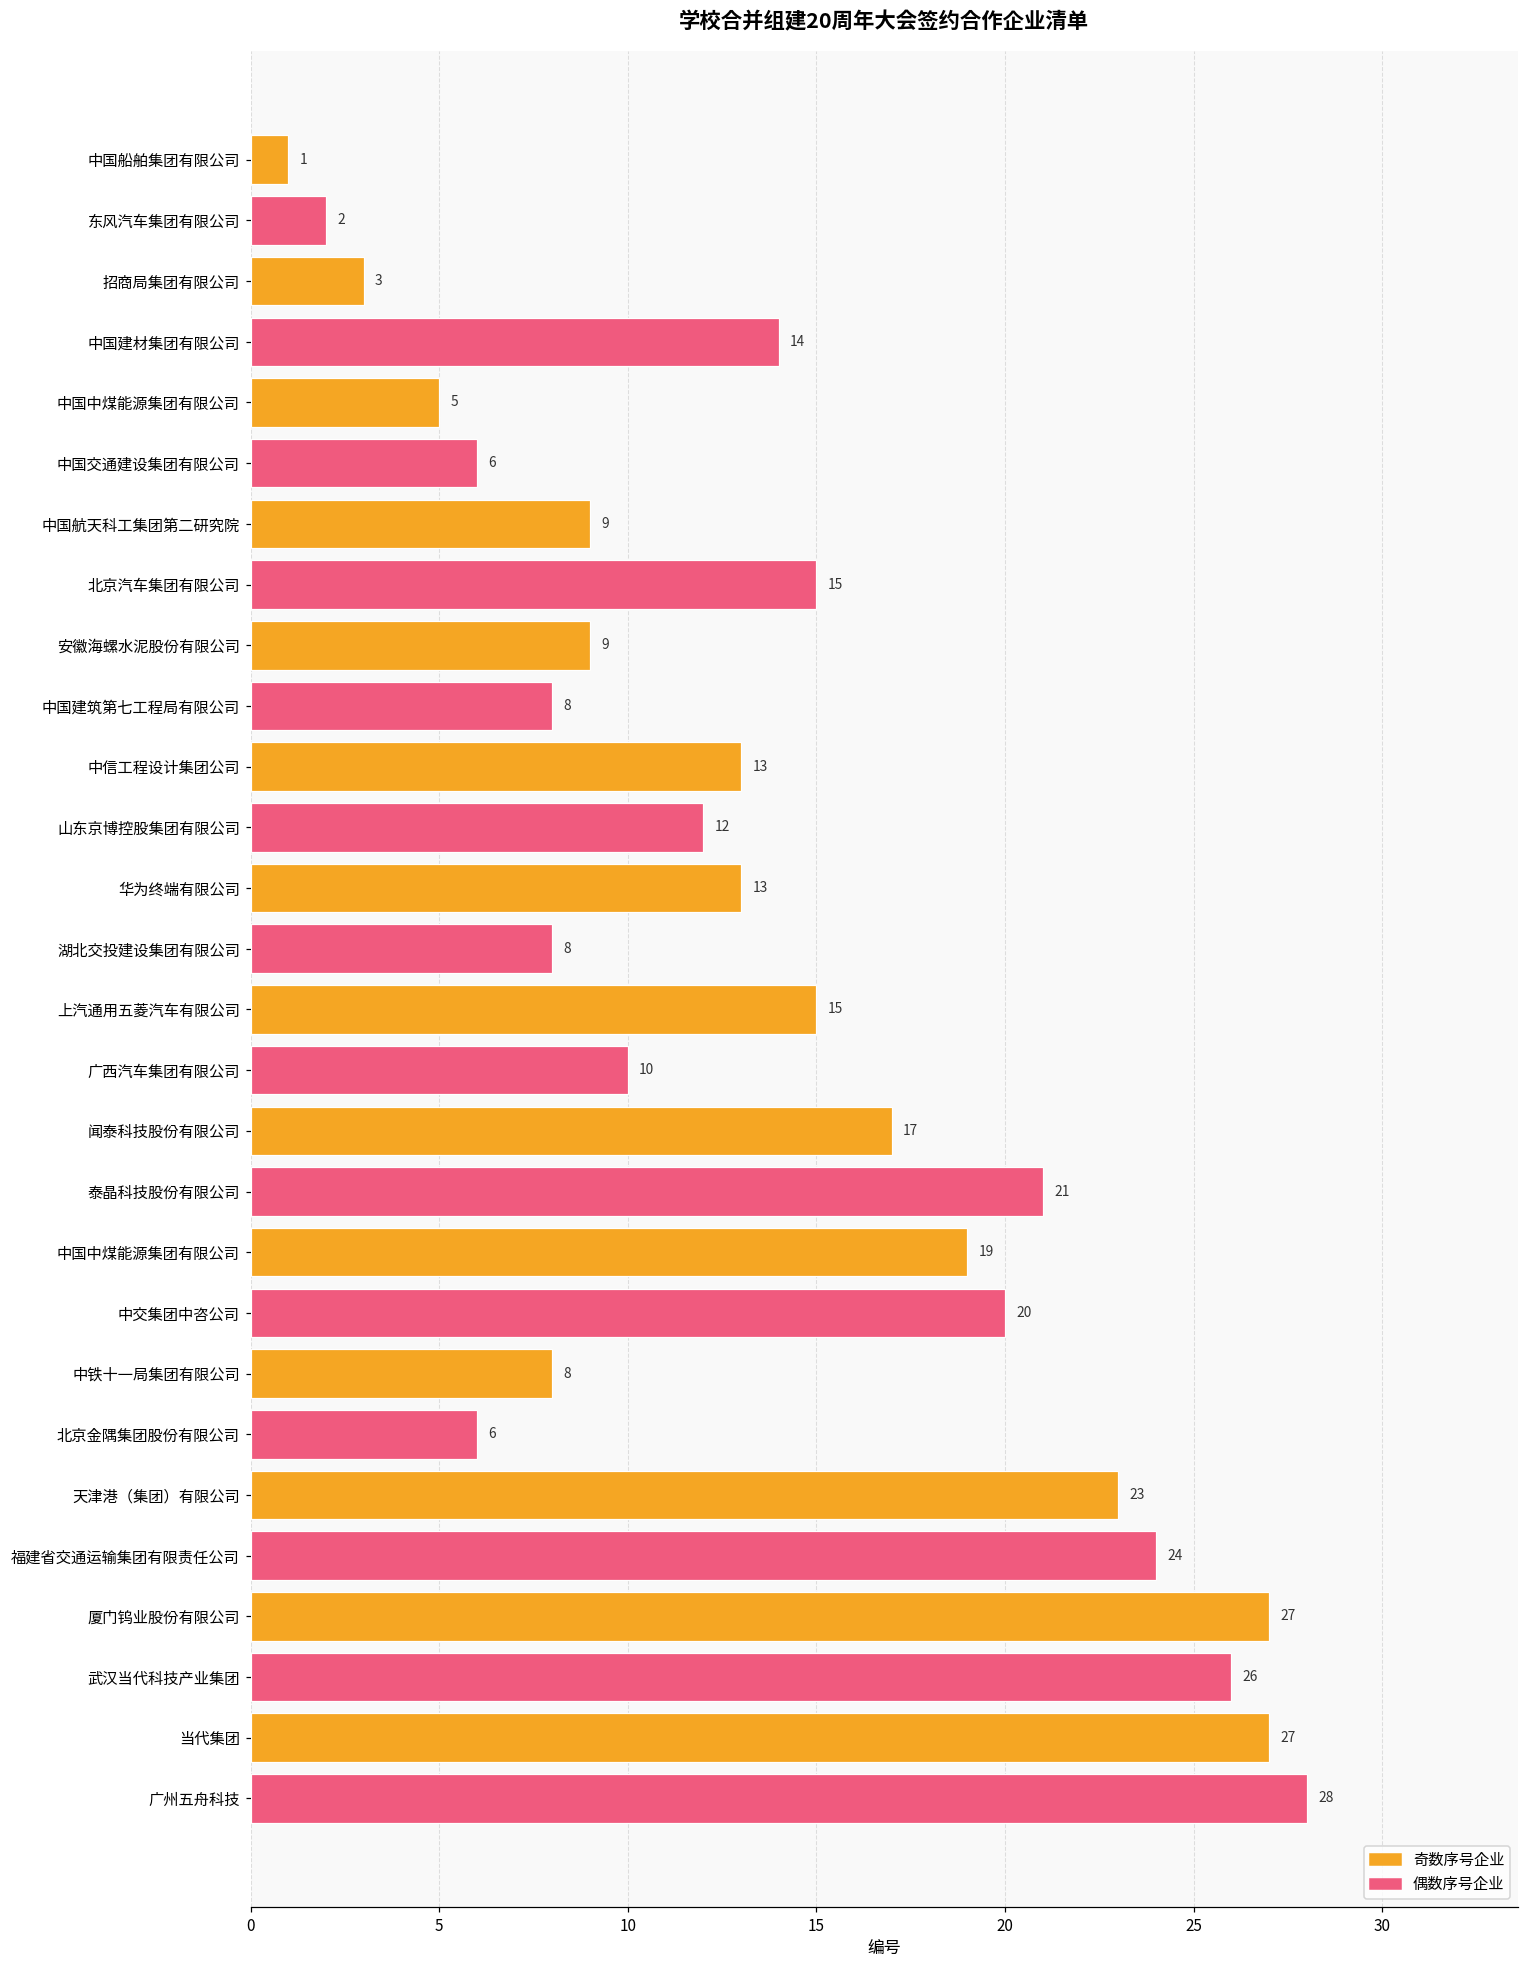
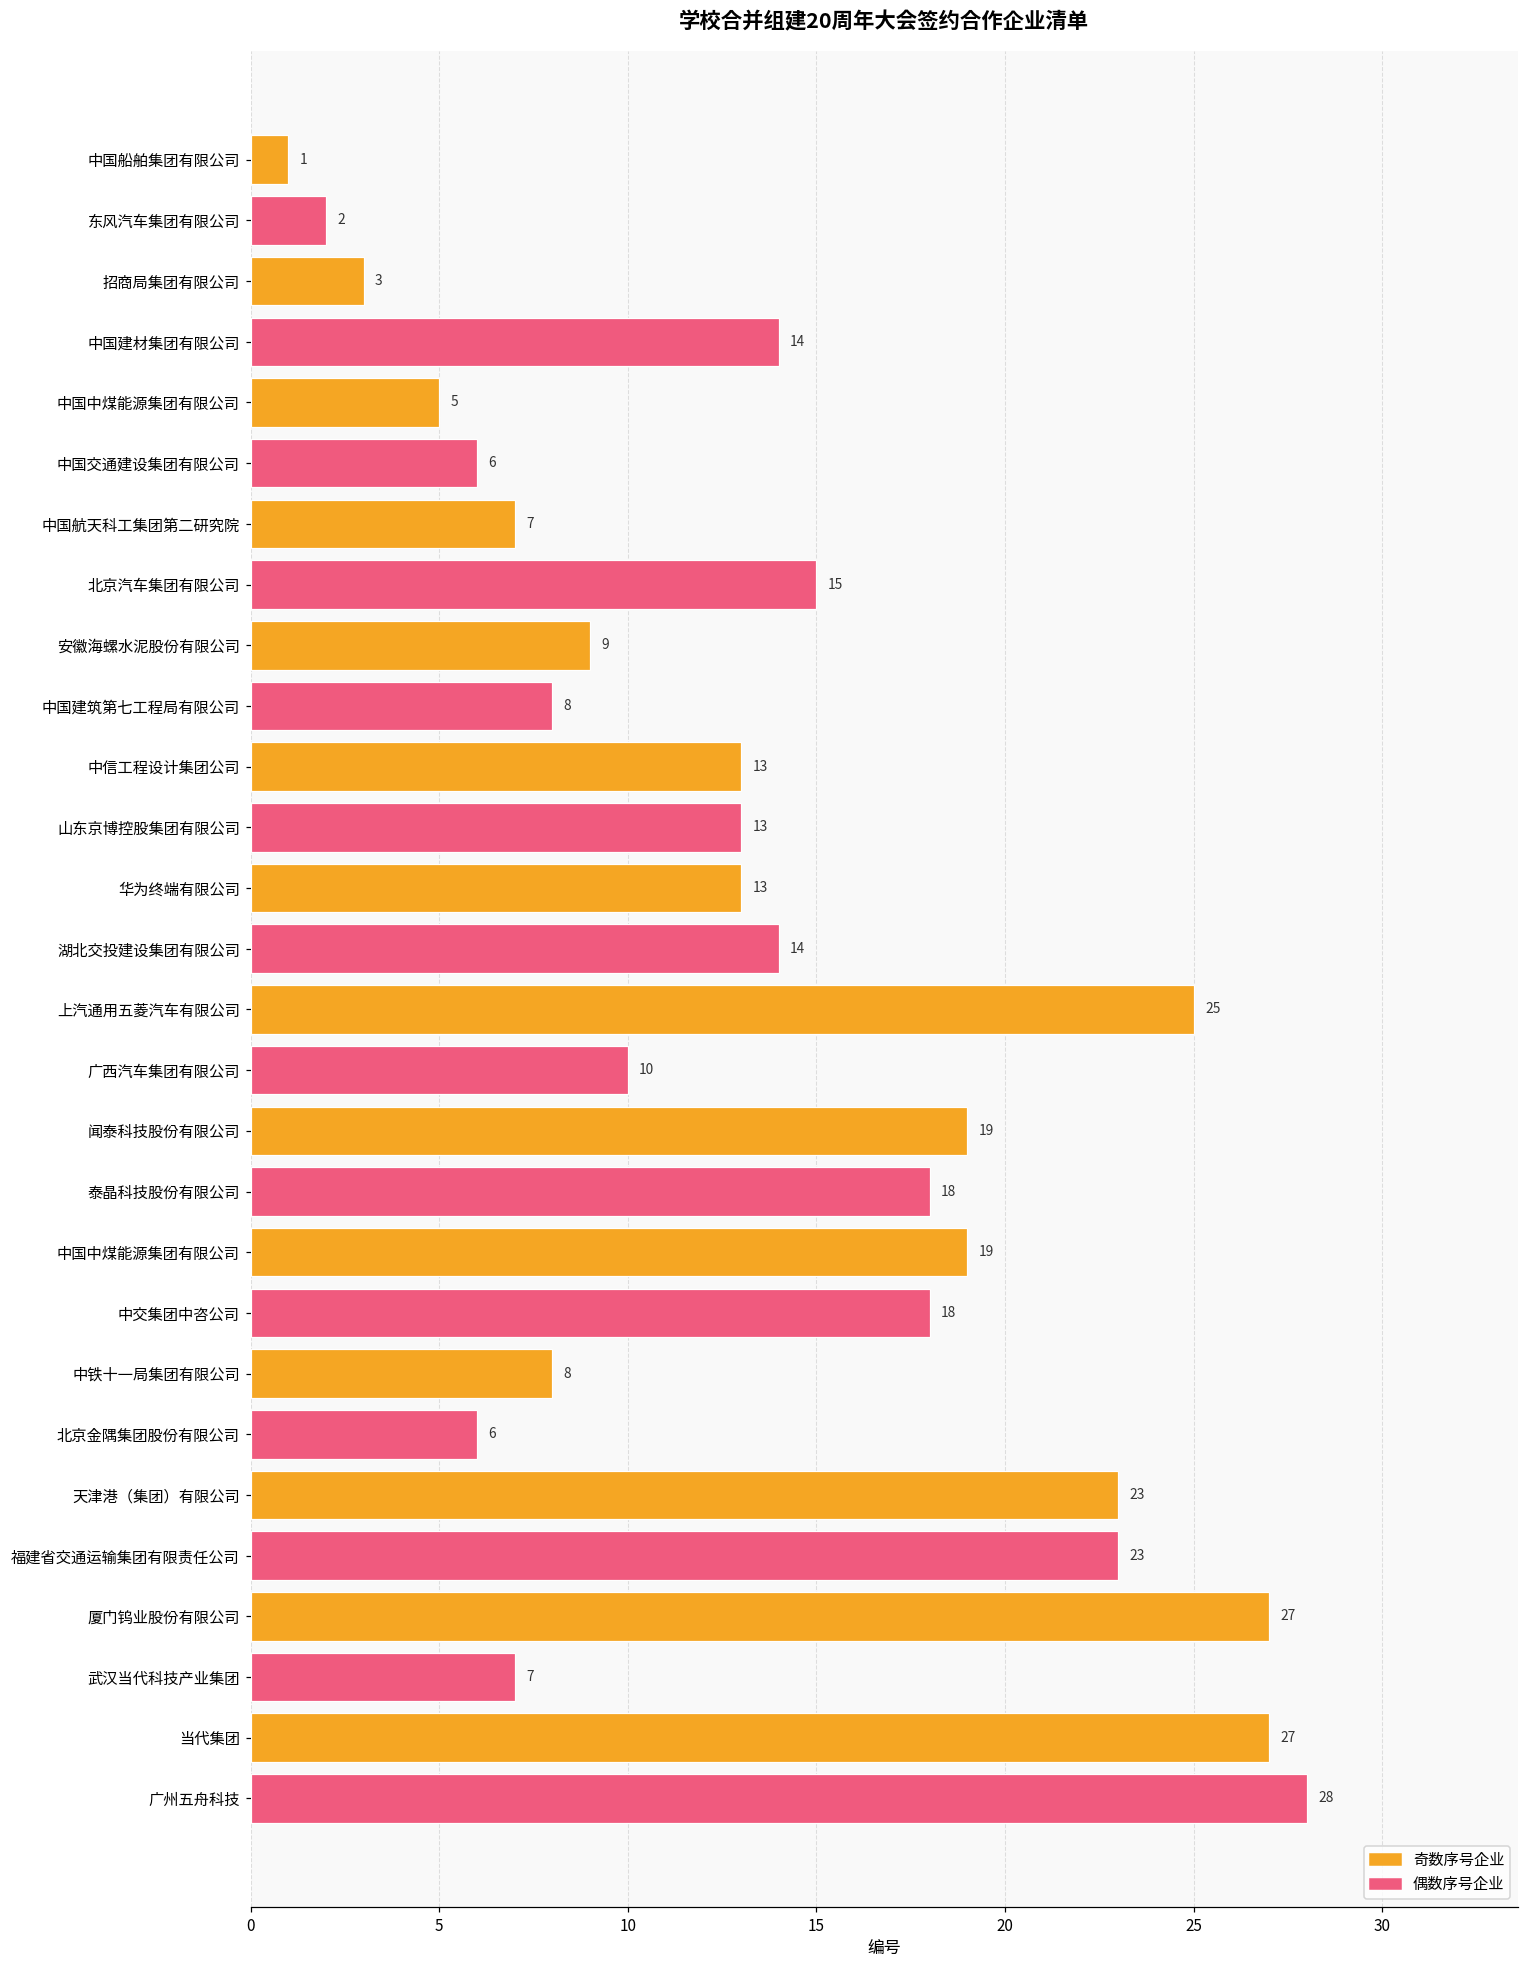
中国航天科工集团第二研究院: 9 -> 7
山东京博控股集团有限公司: 12 -> 13
湖北交投建设集团有限公司: 8 -> 14
上汽通用五菱汽车有限公司: 15 -> 25
闻泰科技股份有限公司: 17 -> 19
泰晶科技股份有限公司: 21 -> 18
中交集团中咨公司: 20 -> 18
福建省交通运输集团有限责任公司: 24 -> 23
武汉当代科技产业集团: 26 -> 7
